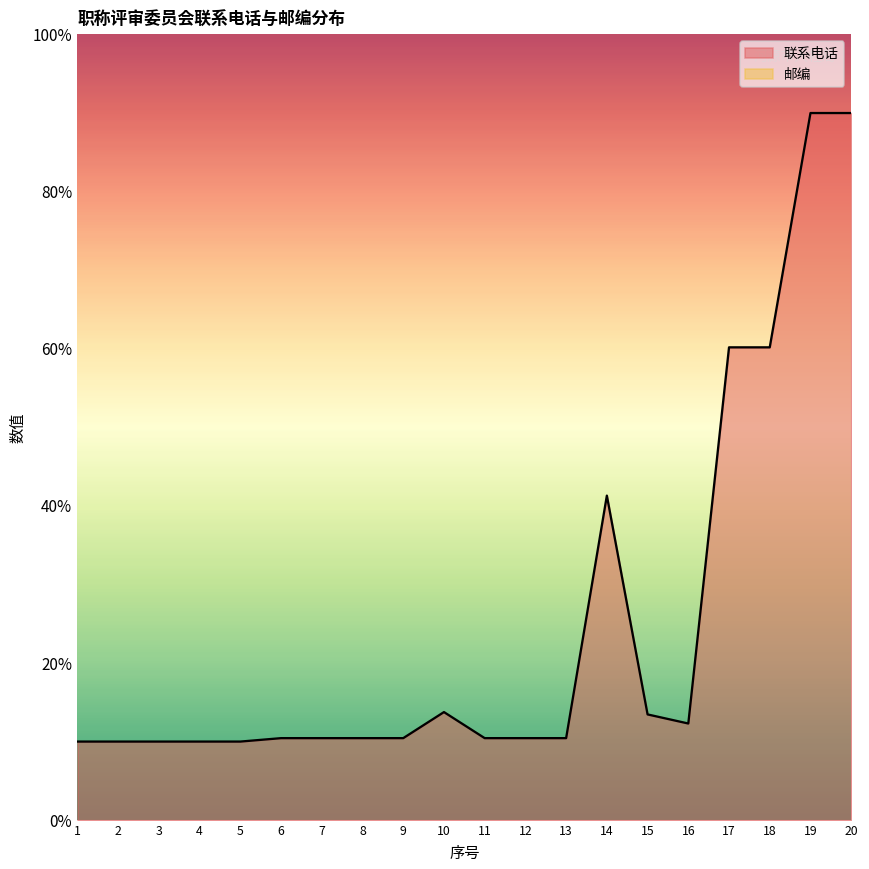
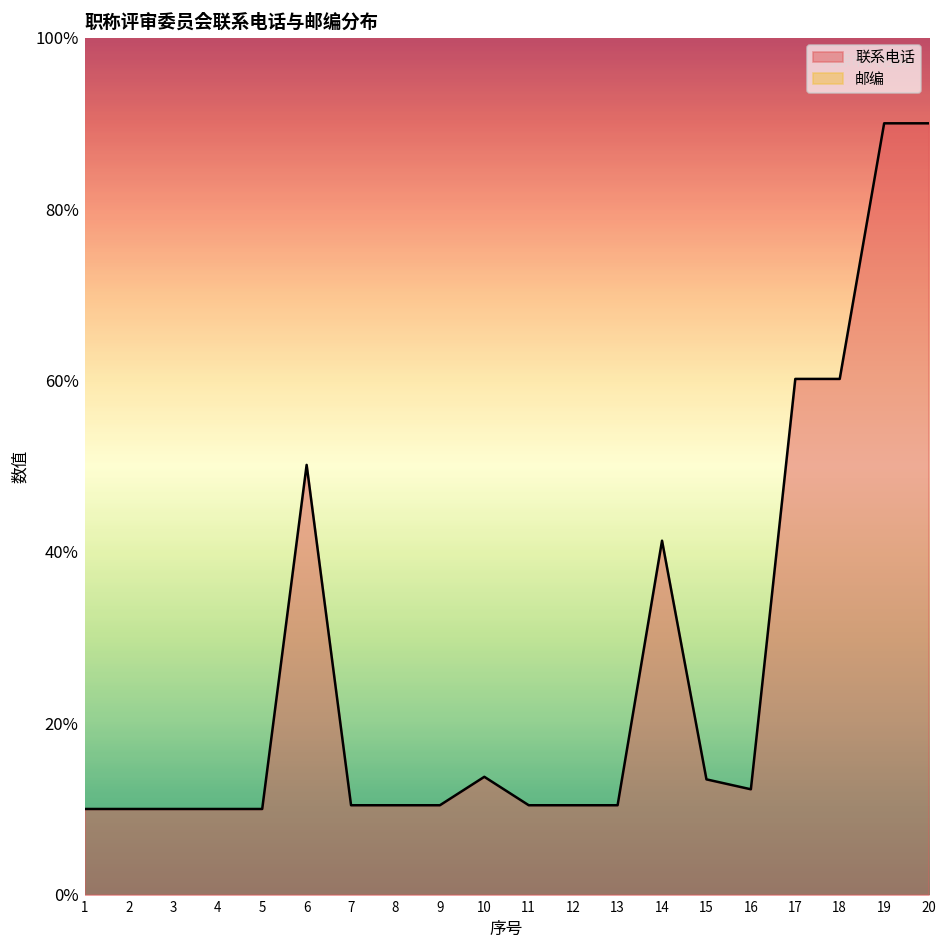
6: 10% -> 50%
